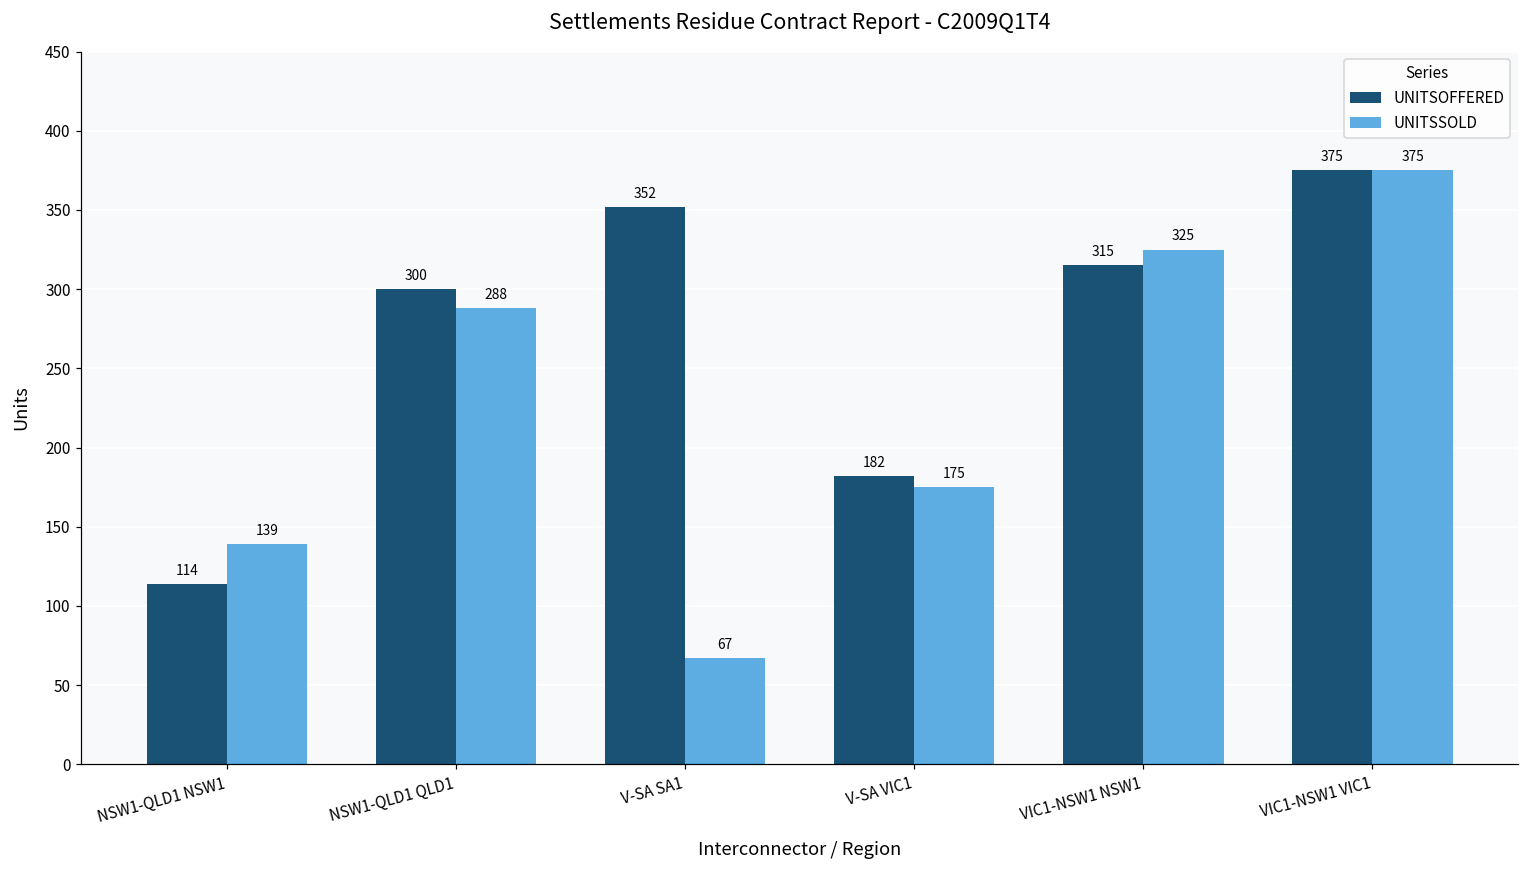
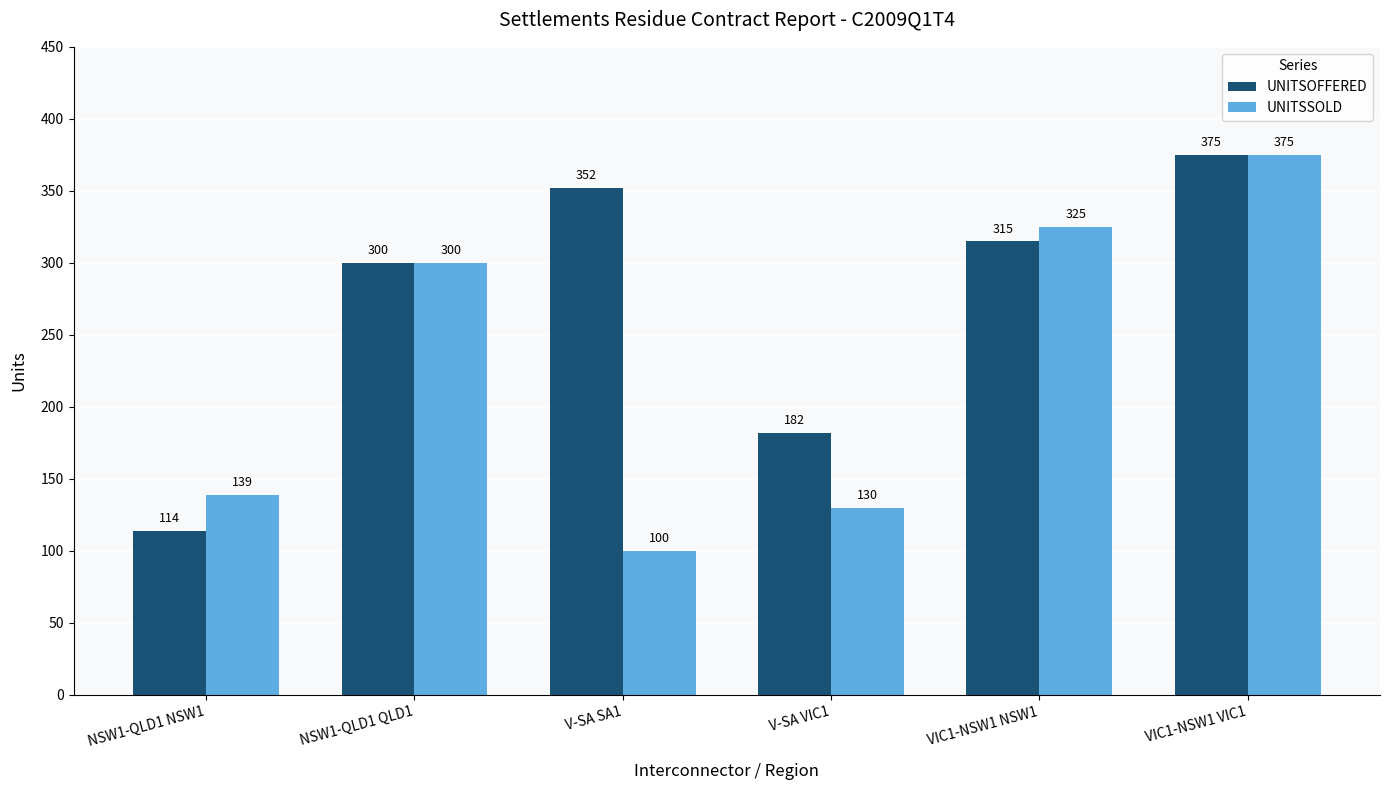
UNITSSOLD, NSW1-QLD1 QLD1: 288 -> 300
UNITSSOLD, V-SA SA1: 67 -> 100
UNITSSOLD, V-SA VIC1: 175 -> 130
